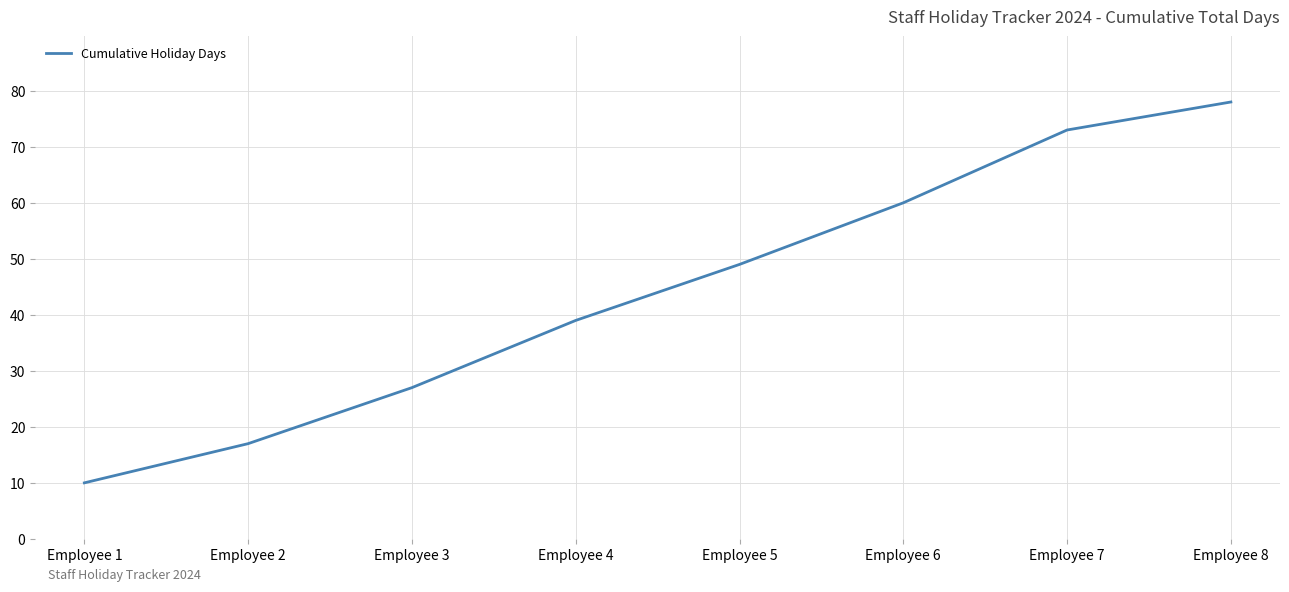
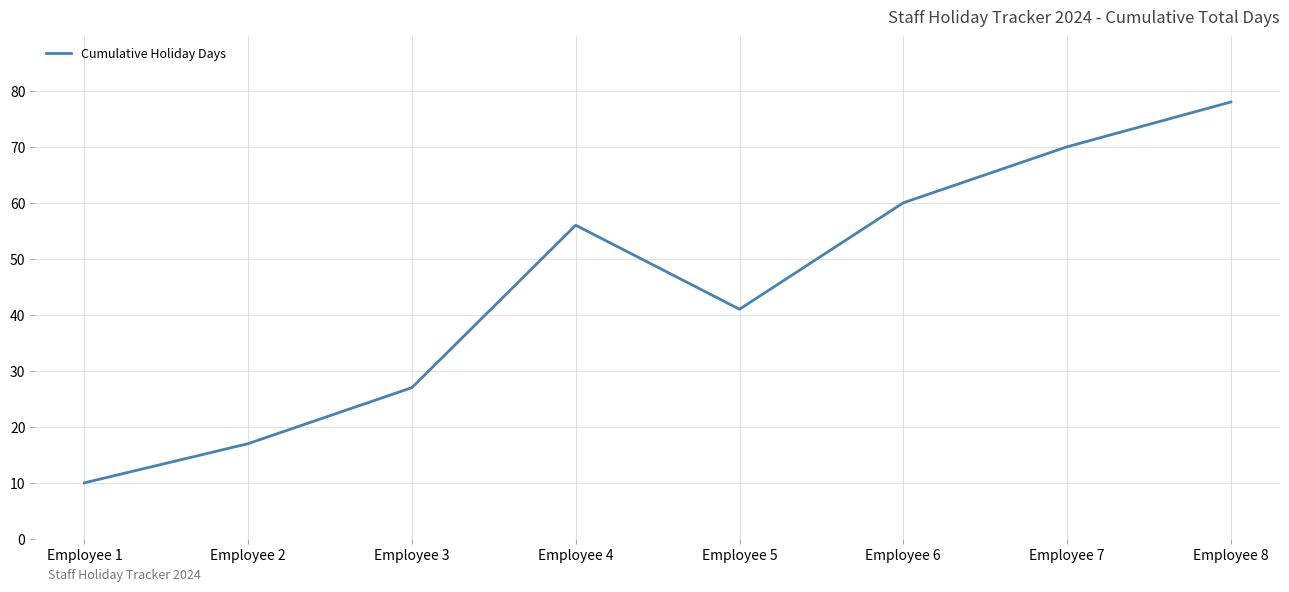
Employee 4: 39 -> 56
Employee 5: 49 -> 41
Employee 7: 73 -> 70
